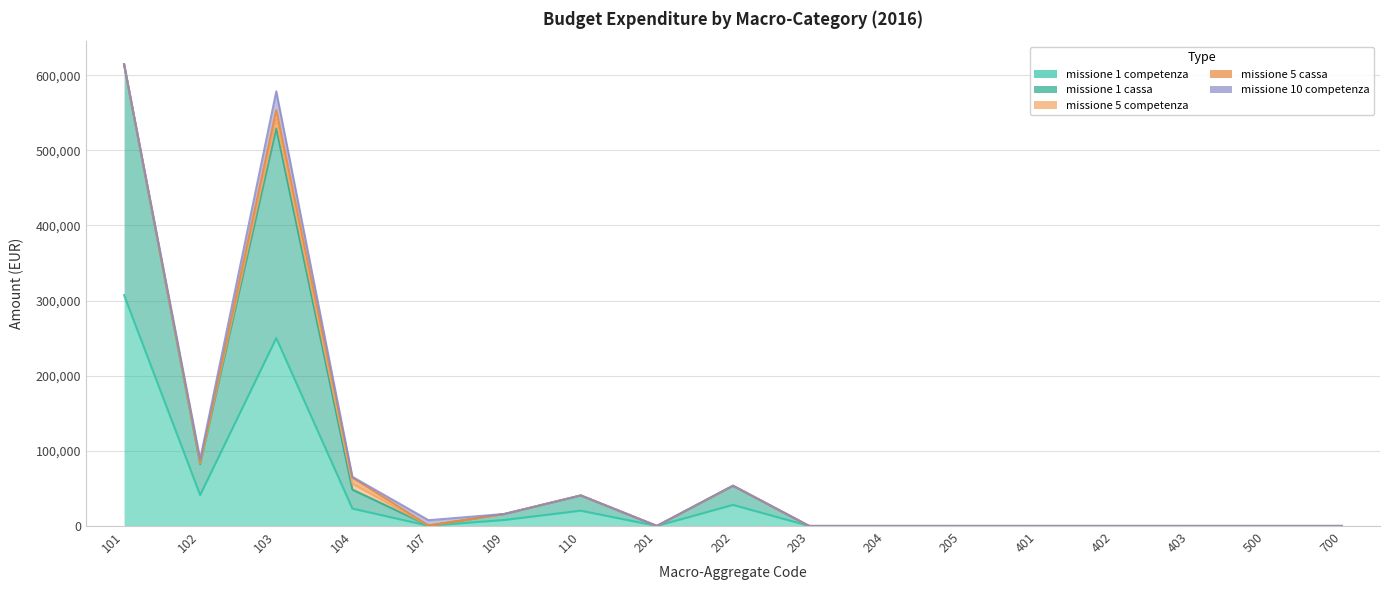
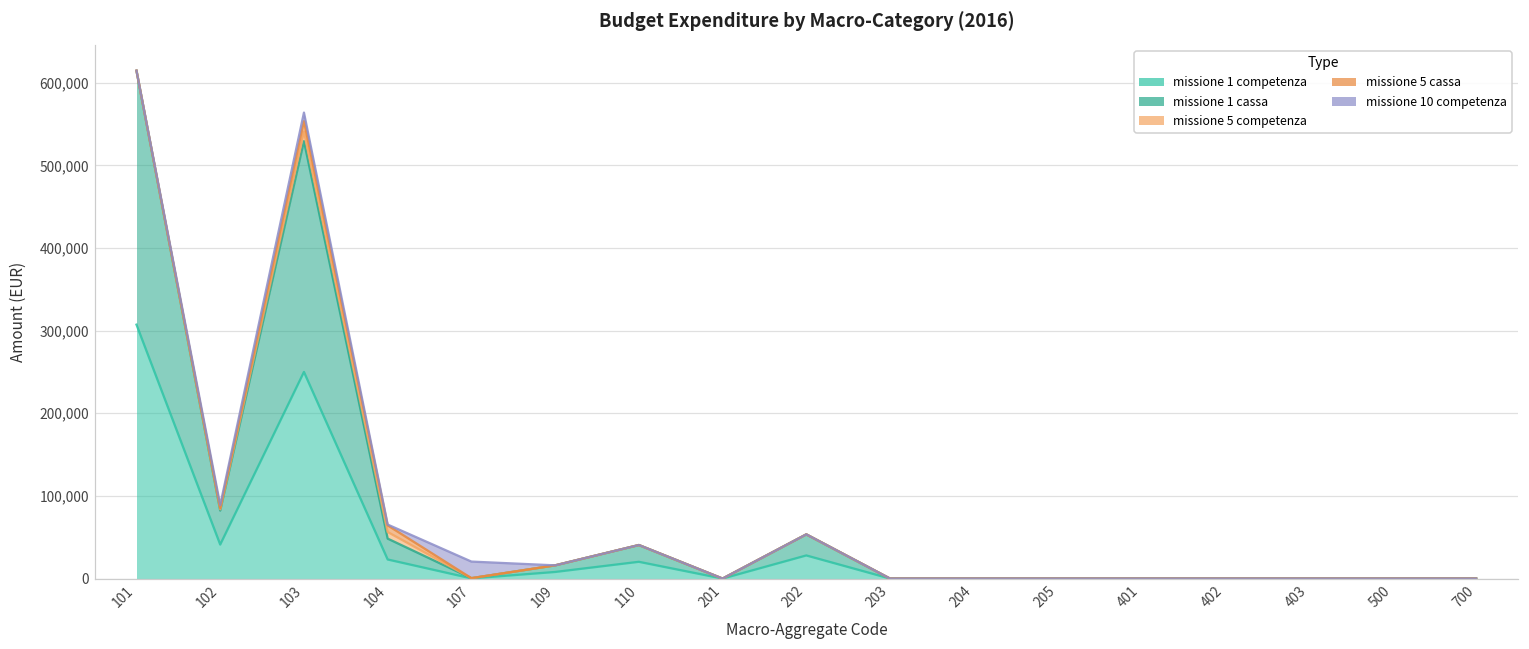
missione 10 competenza, 103: 30,000 -> 10,000
missione 10 competenza, 107: 10,000 -> 20,000
